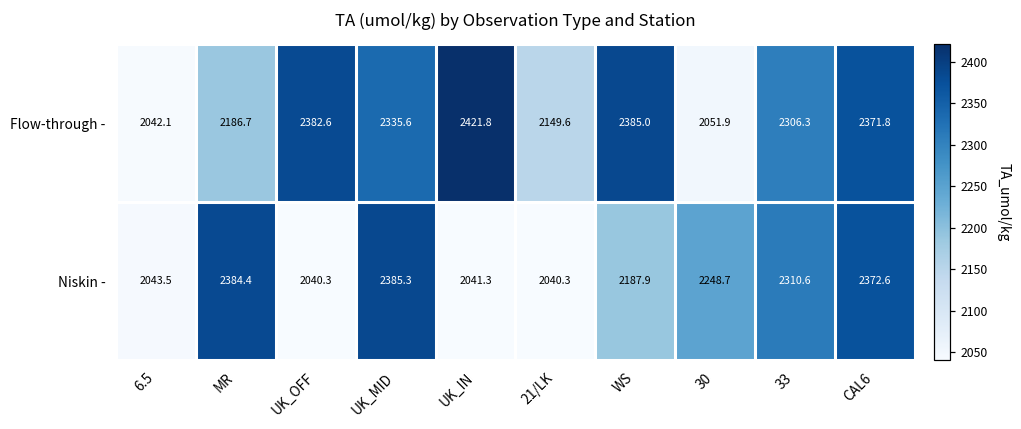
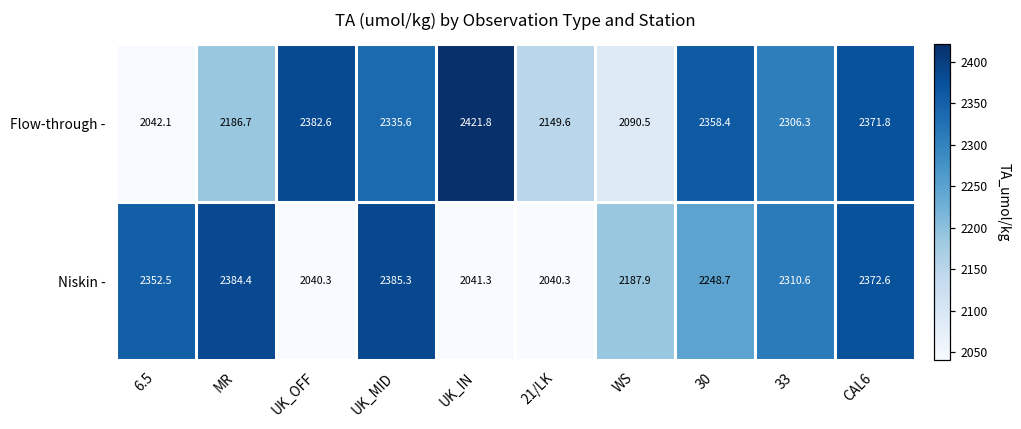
Flow-through -, WS: 2385.0 -> 2090.5
Flow-through -, 30: 2051.9 -> 2358.4
Niskin -, 6.5: 2043.5 -> 2352.5
